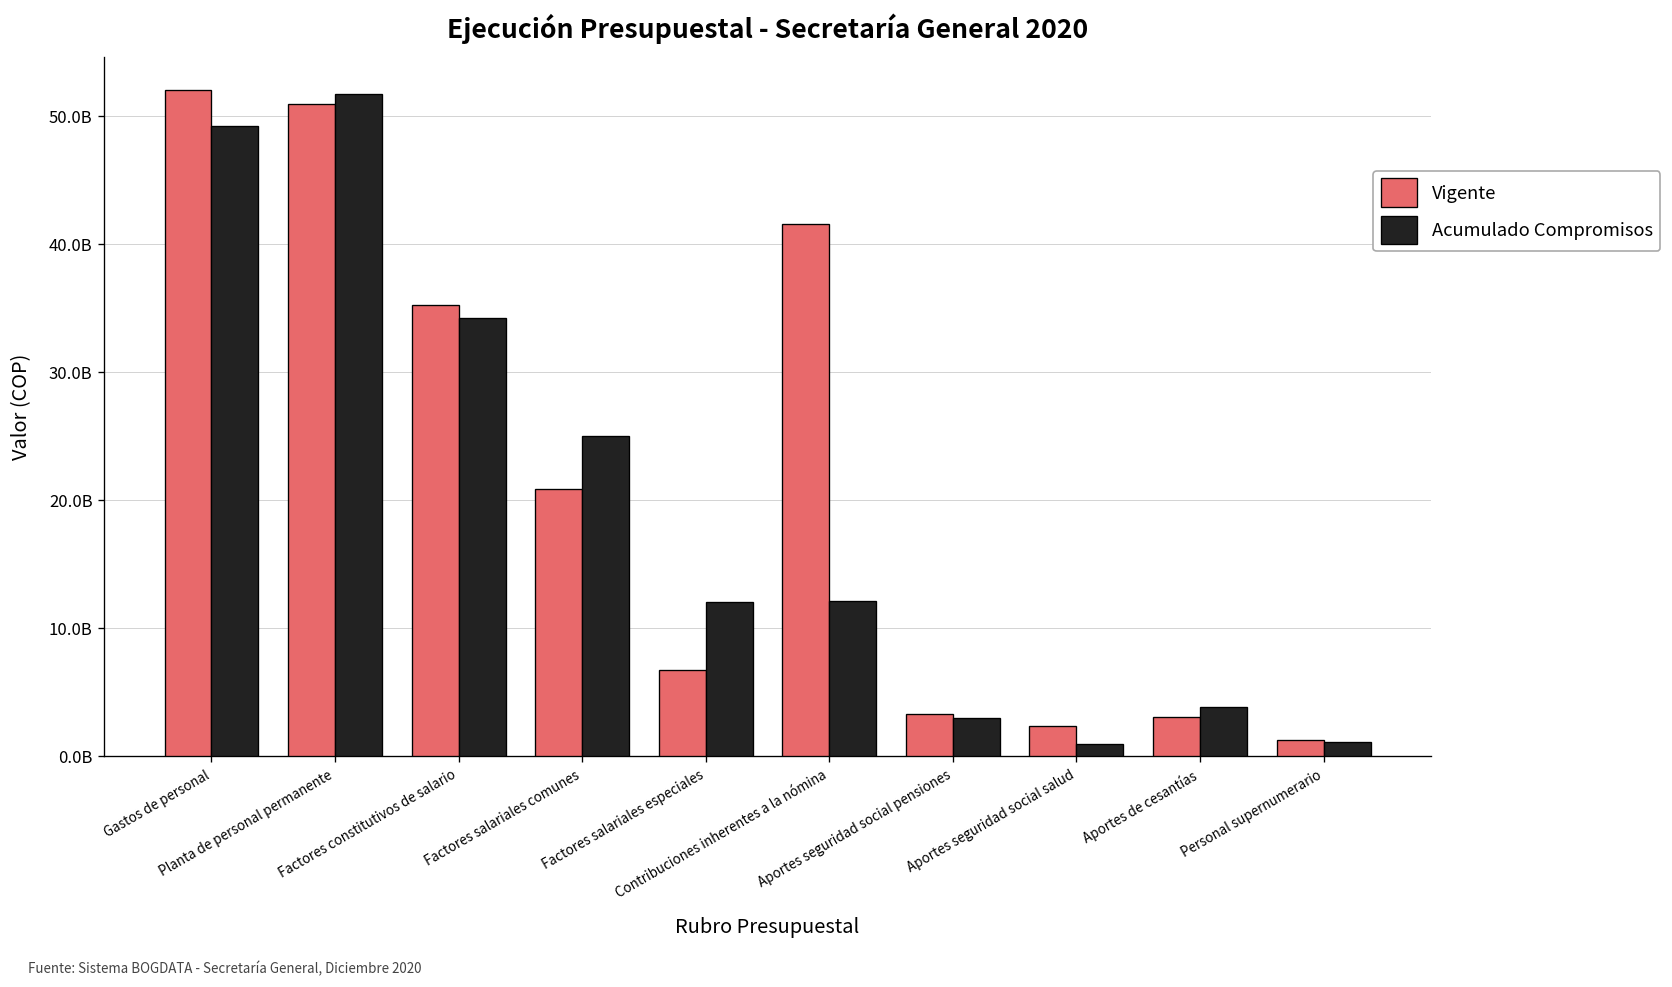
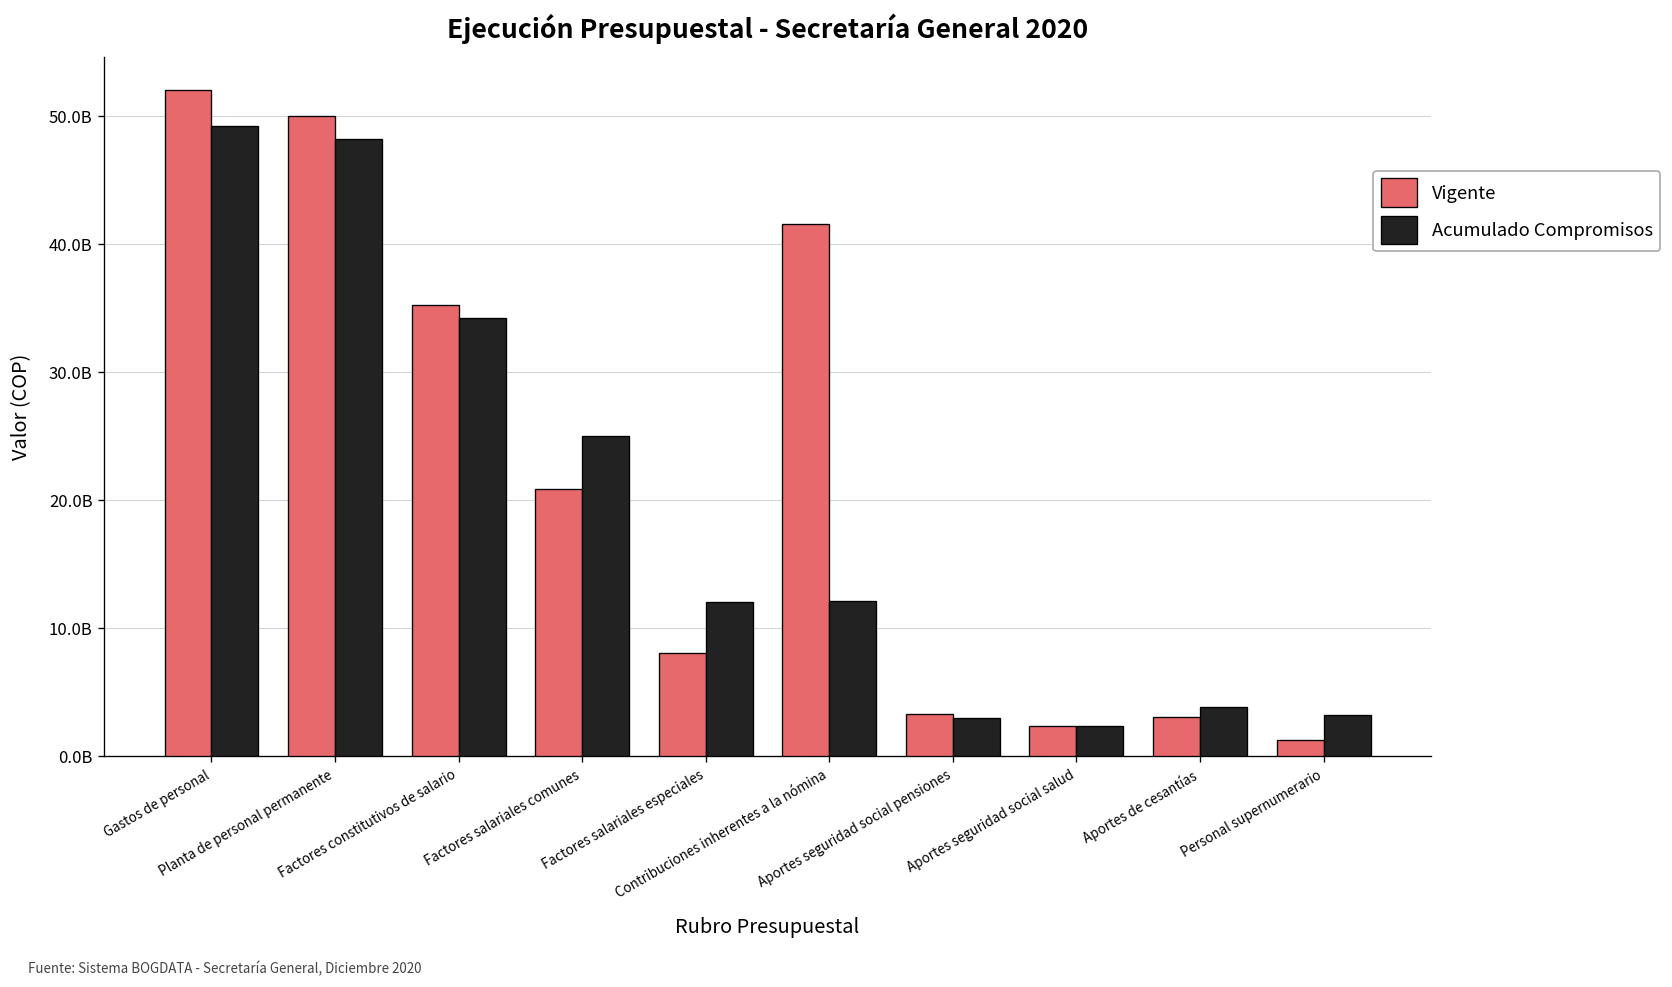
Vigente, Planta de personal permanente: 50900000000 -> 50000000000
Acumulado Compromisos, Planta de personal permanente: 51700000000 -> 48200000000
Vigente, Factores salariales especiales: 6700000000 -> 8000000000
Acumulado Compromisos, Aportes seguridad social salud: 900000000 -> 2300000000
Acumulado Compromisos, Personal supernumerario: 1100000000 -> 3200000000
